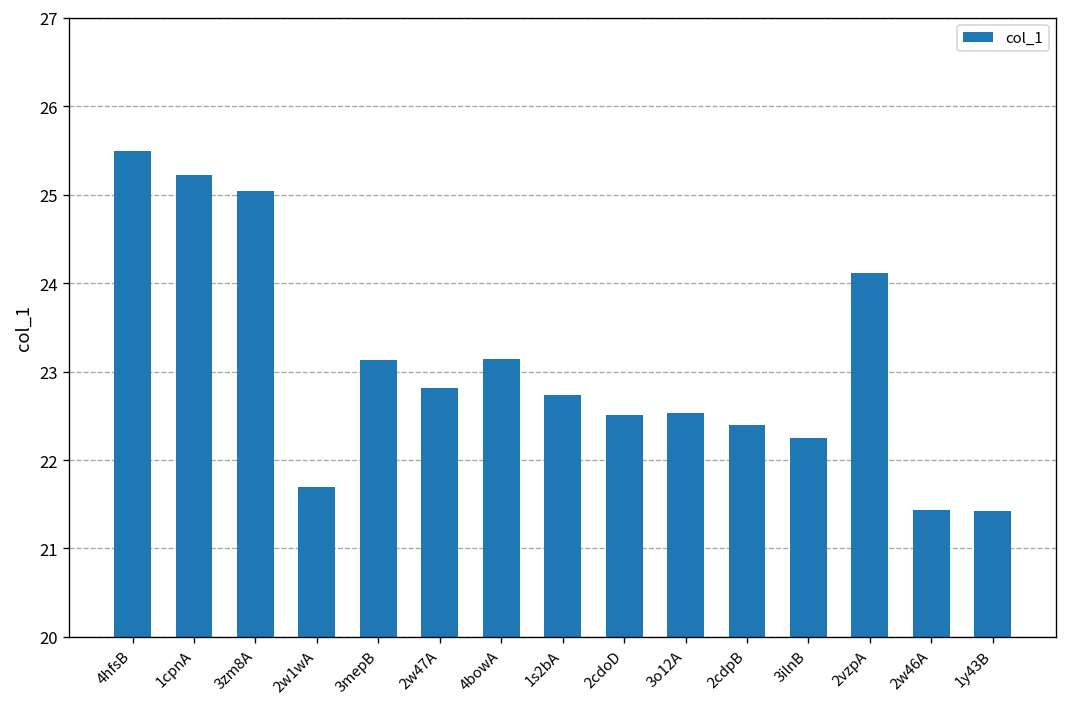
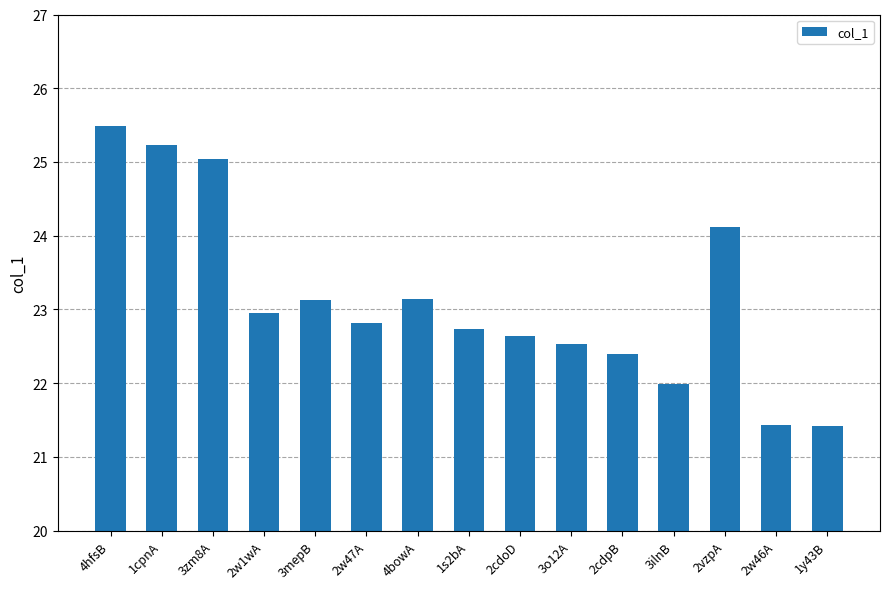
2w1wA: 21.7 -> 22.9
2cdoD: 22.5 -> 22.6
3ilnB: 22.3 -> 22.0
